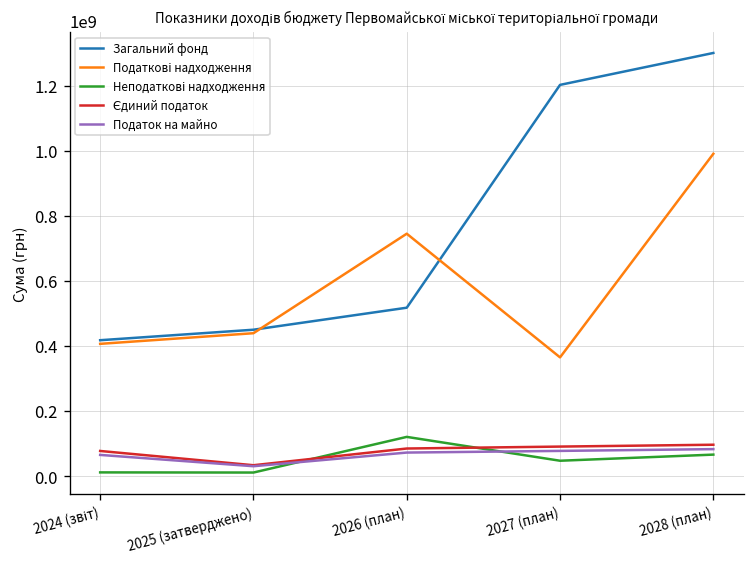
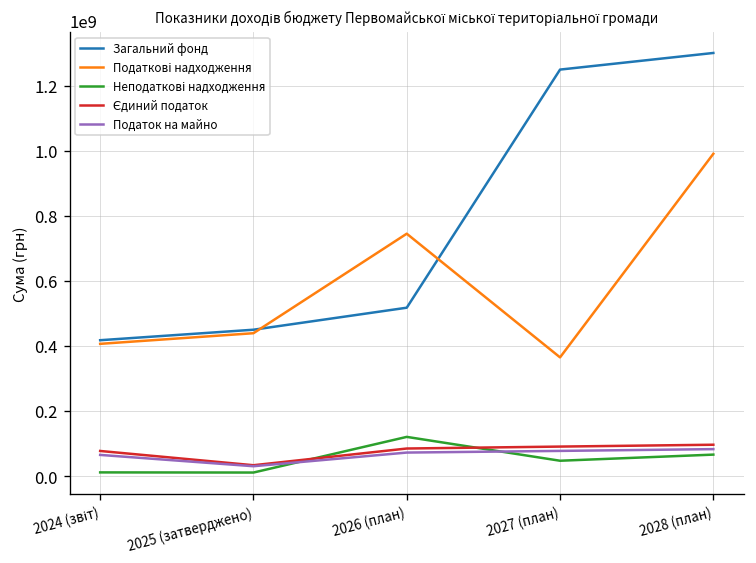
Загальний фонд, 2027 (план): 1200000000 -> 1250000000
